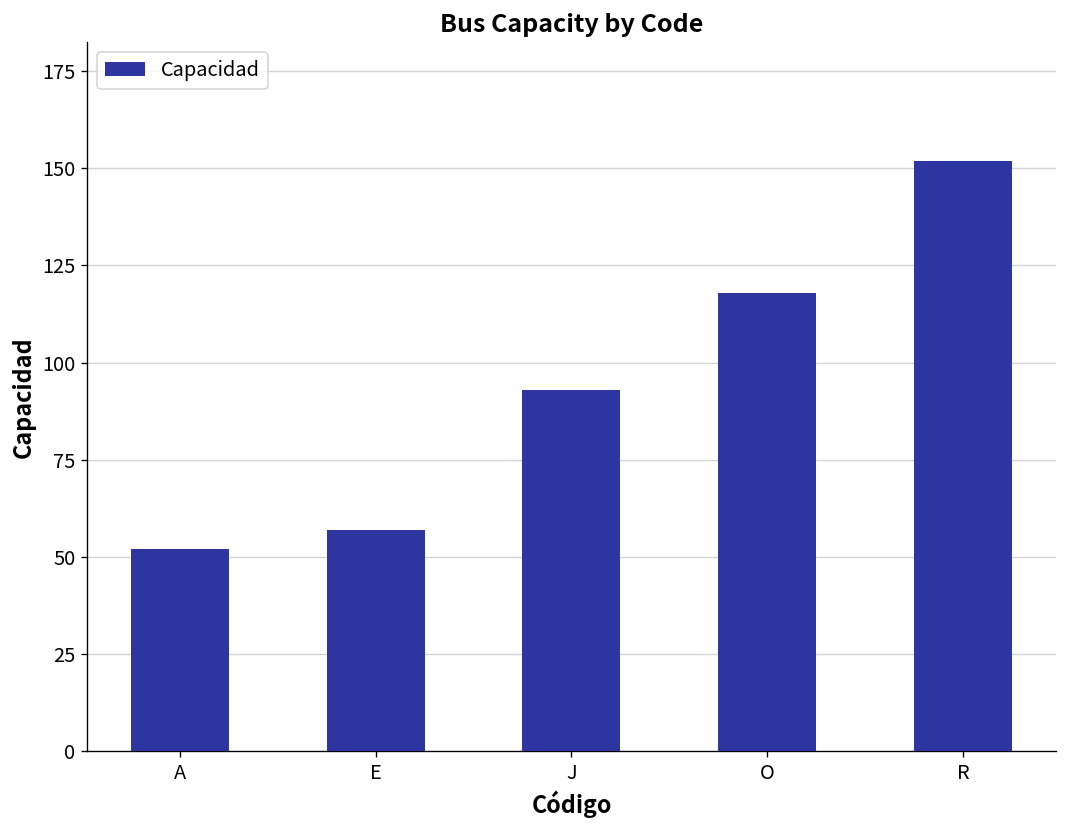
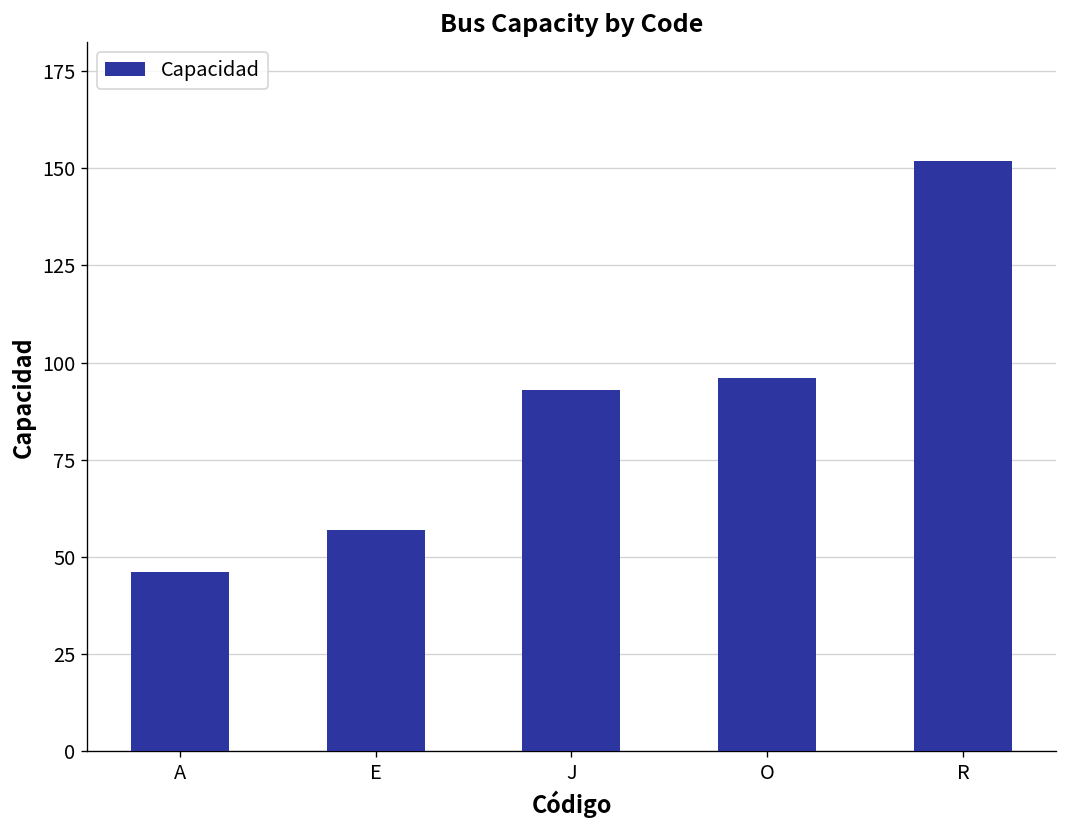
A: 52 -> 46
O: 118 -> 96
